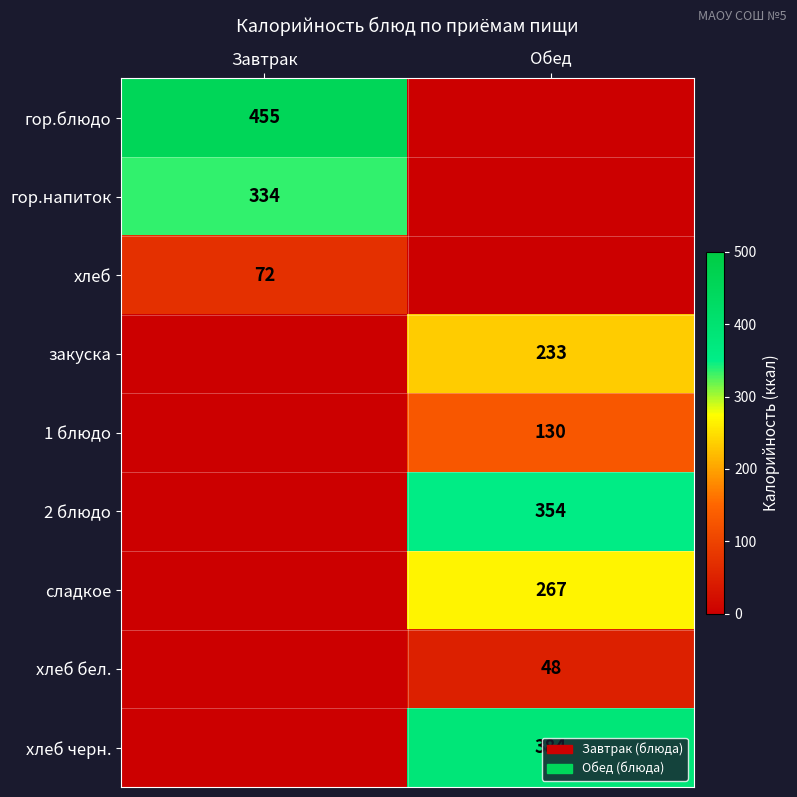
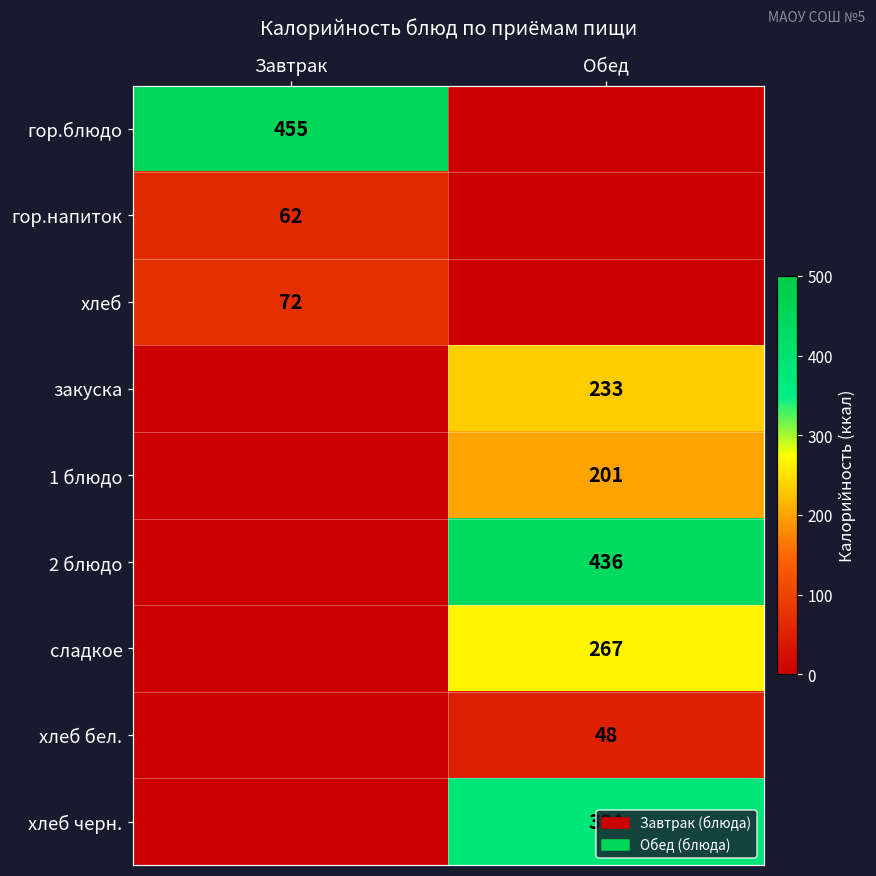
гор.напиток, Завтрак: 334 -> 62
1 блюдо, Обед: 130 -> 201
2 блюдо, Обед: 354 -> 436
